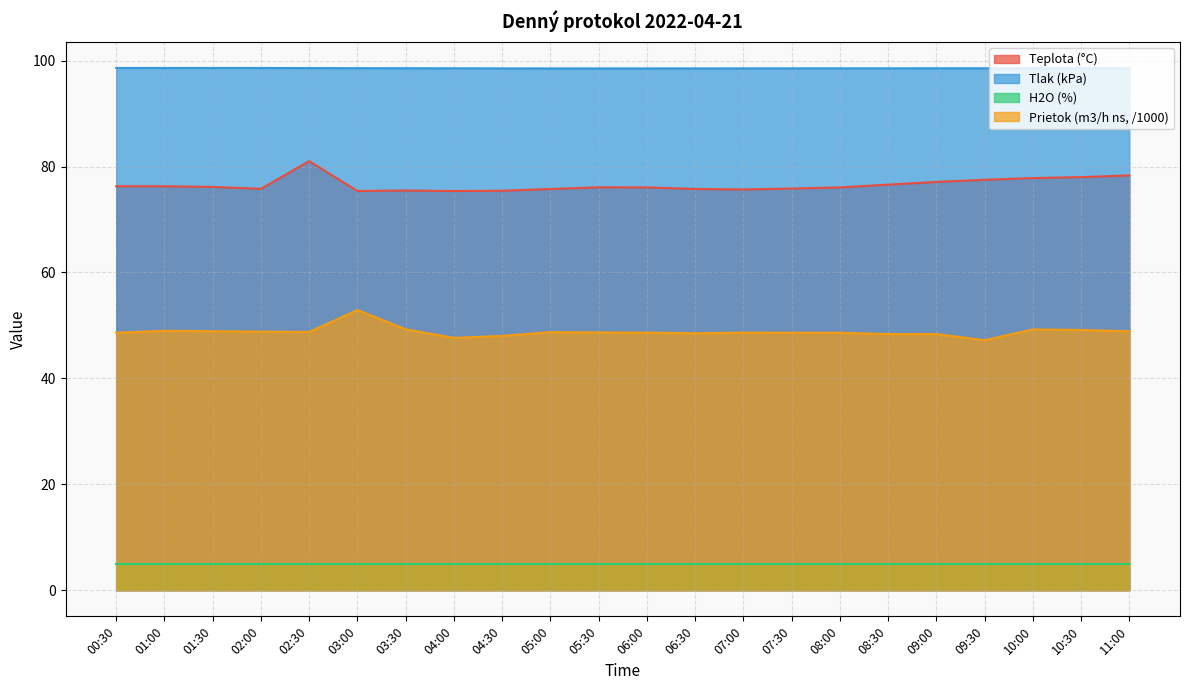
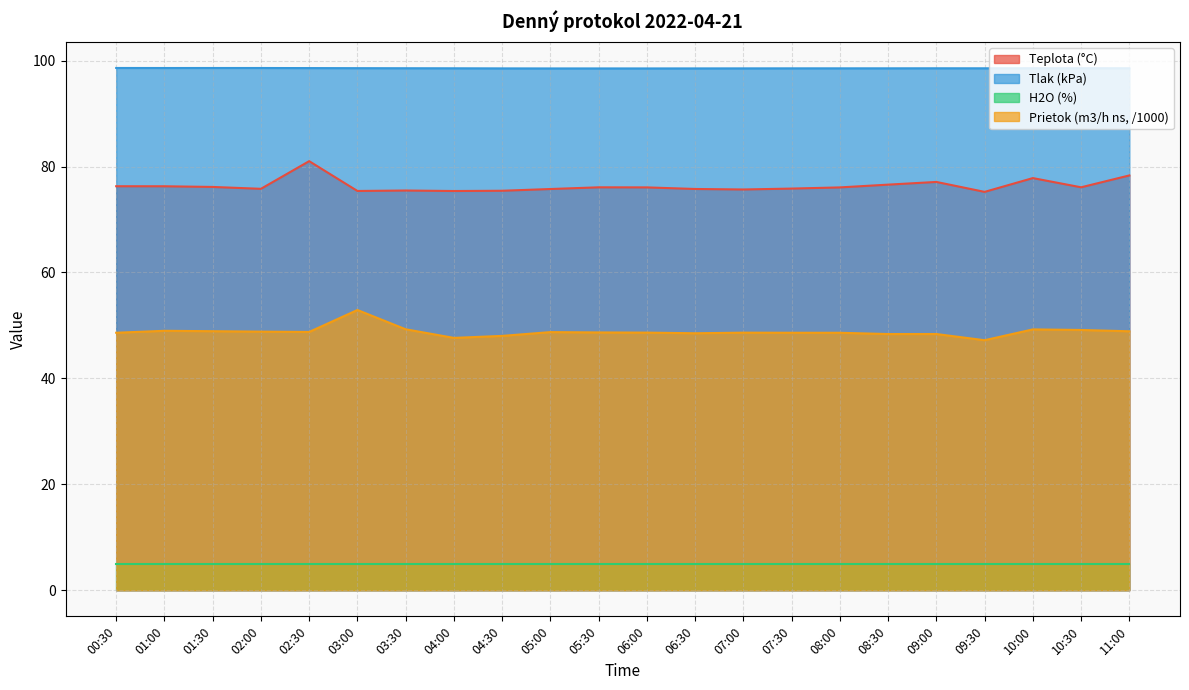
Teplota (°C), 09:30: 78 -> 75
Teplota (°C), 10:30: 78 -> 76
